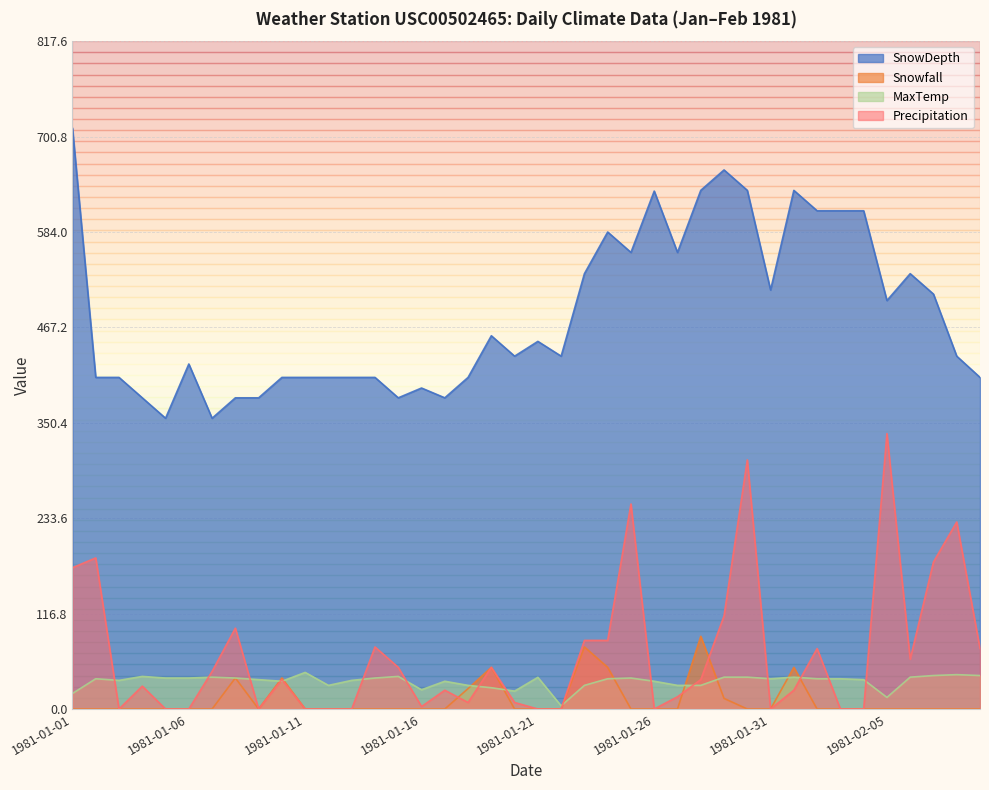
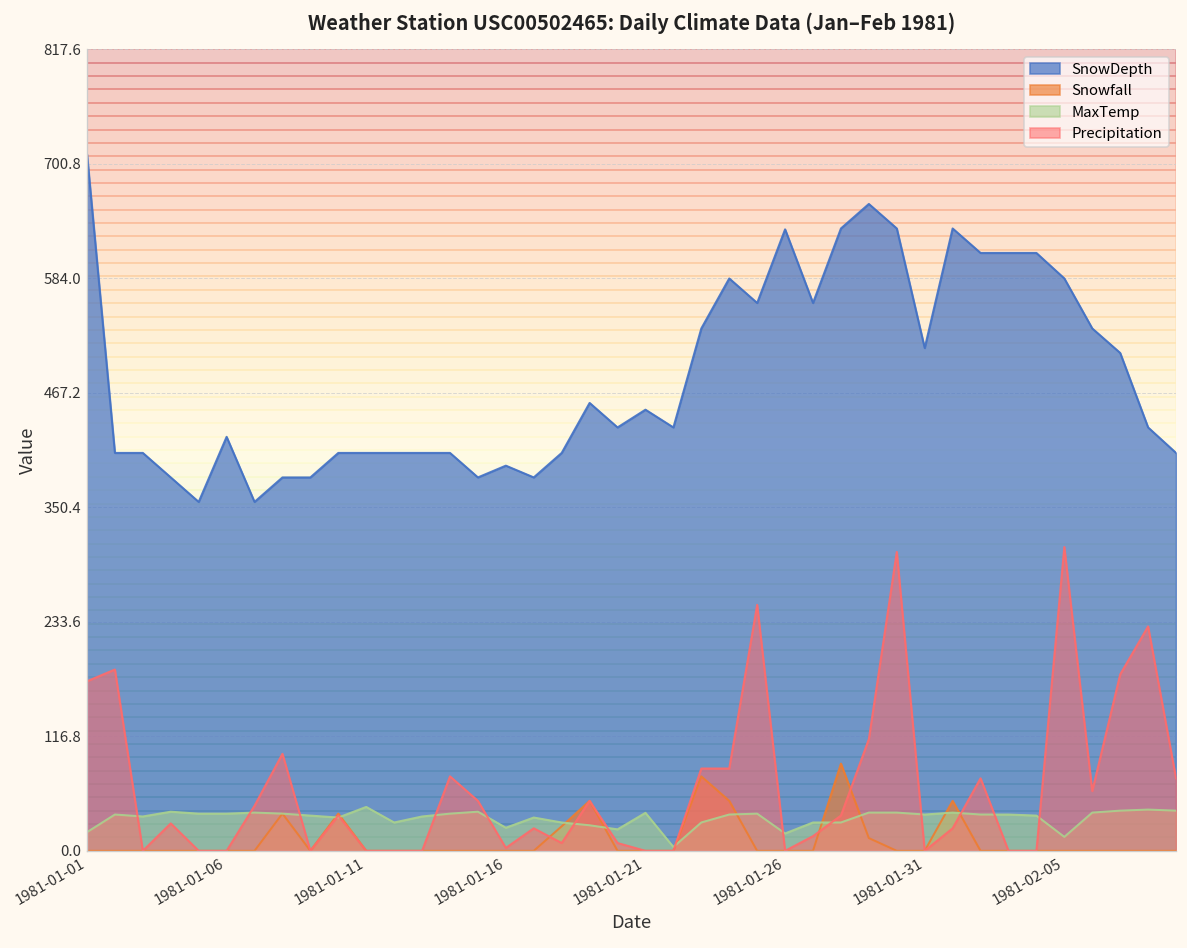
MaxTemp, 1981-01-26: 30 -> 20
SnowDepth, 1981-02-05: 500 -> 580
Precipitation, 1981-02-05: 340 -> 310
